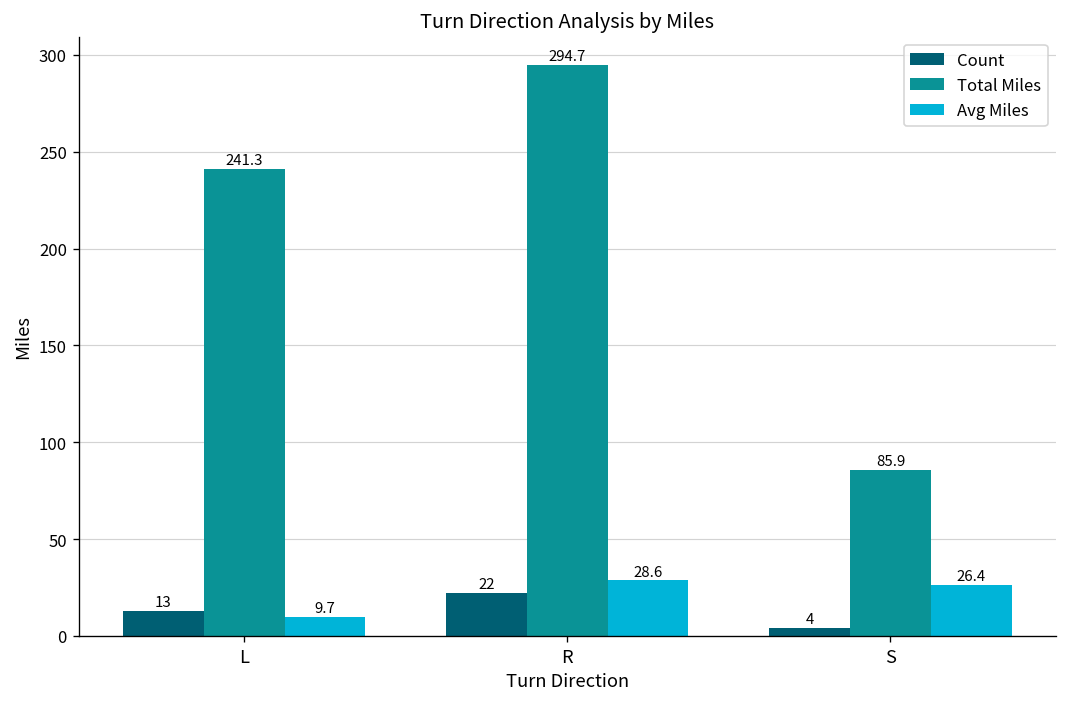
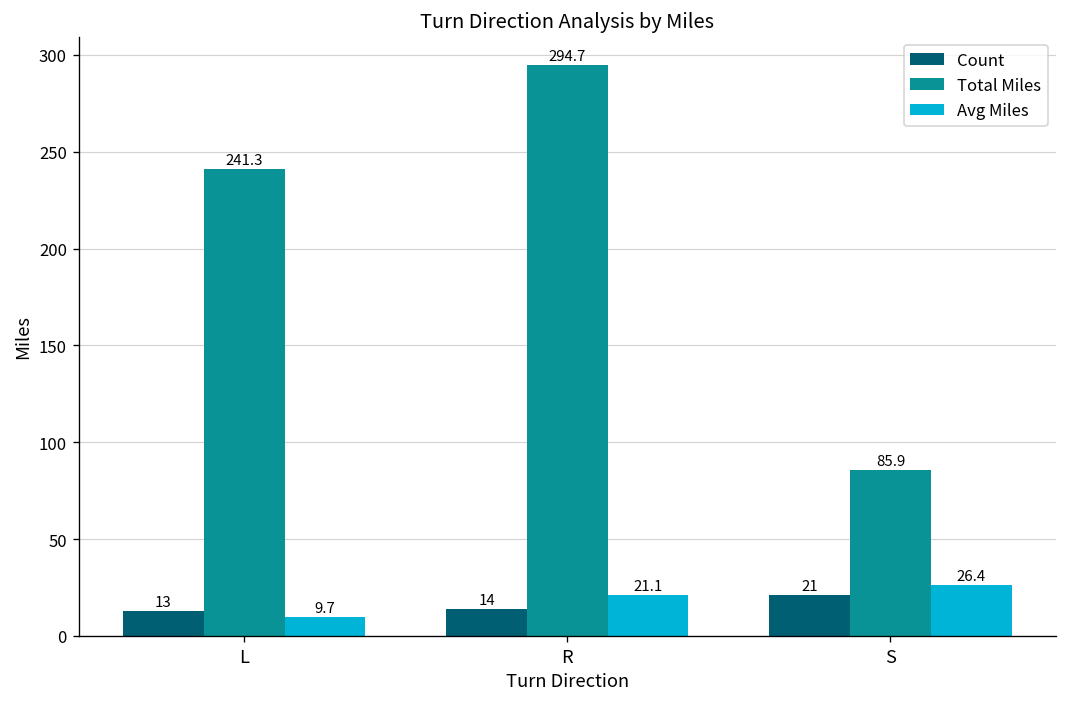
Count, R: 22 -> 14
Avg Miles, R: 28.6 -> 21.1
Count, S: 4 -> 21
